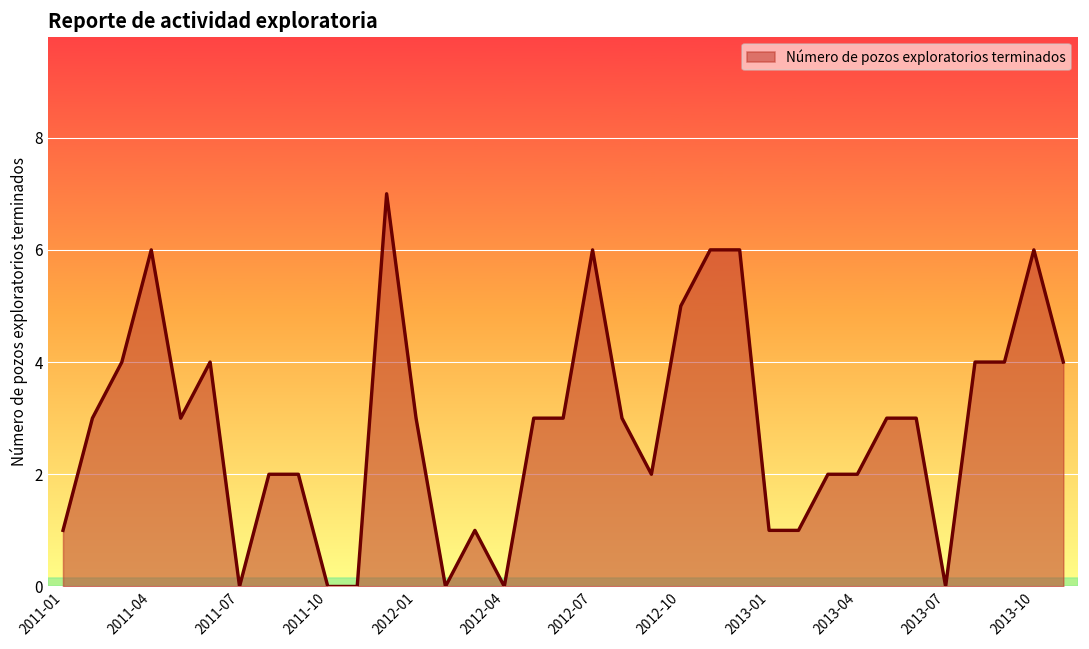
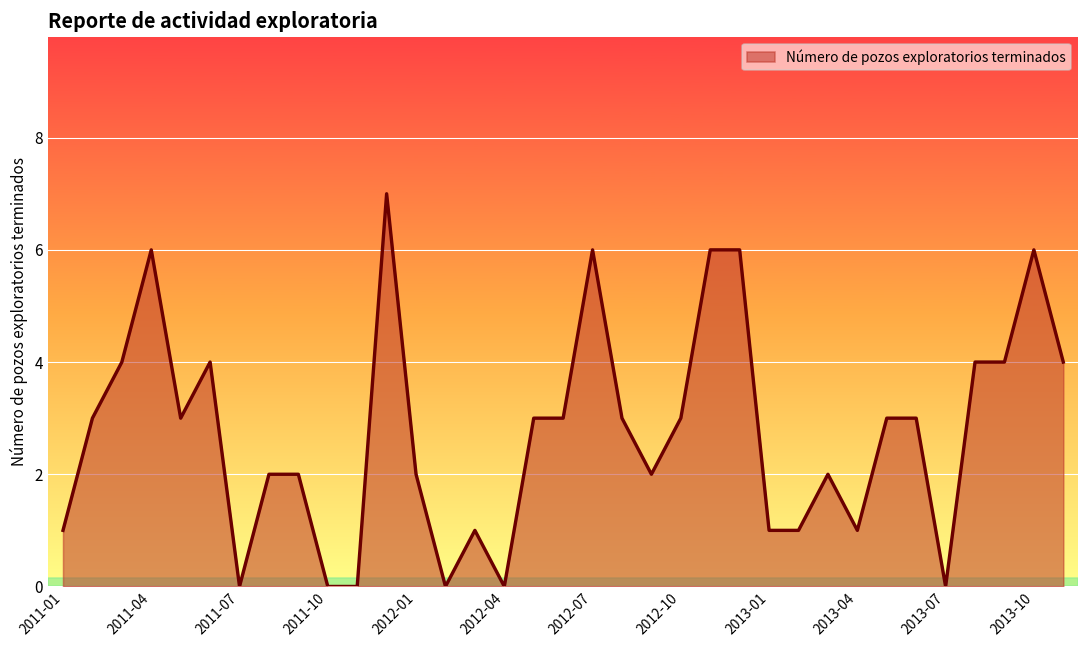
2012-01: 3 -> 2
2012-10: 5 -> 3
2013-04: 2 -> 1
